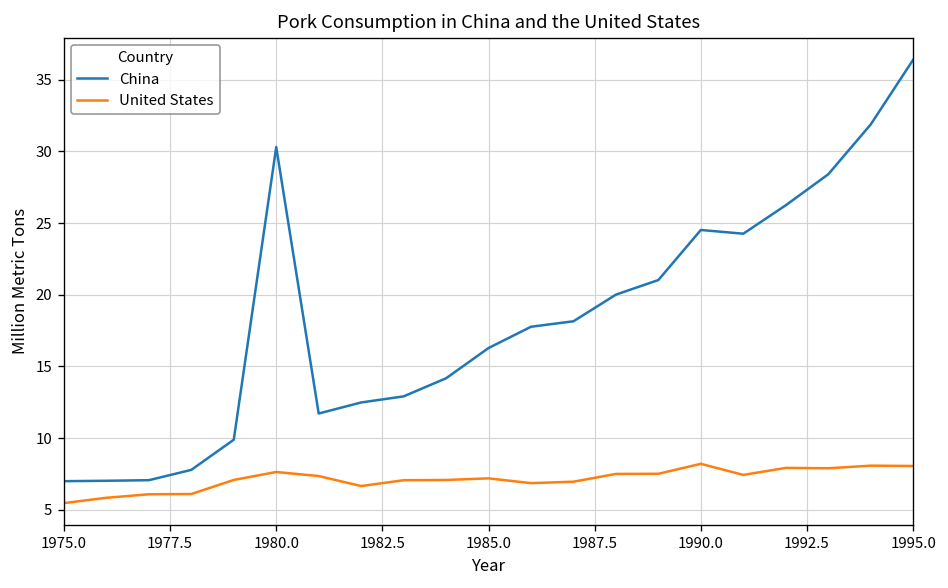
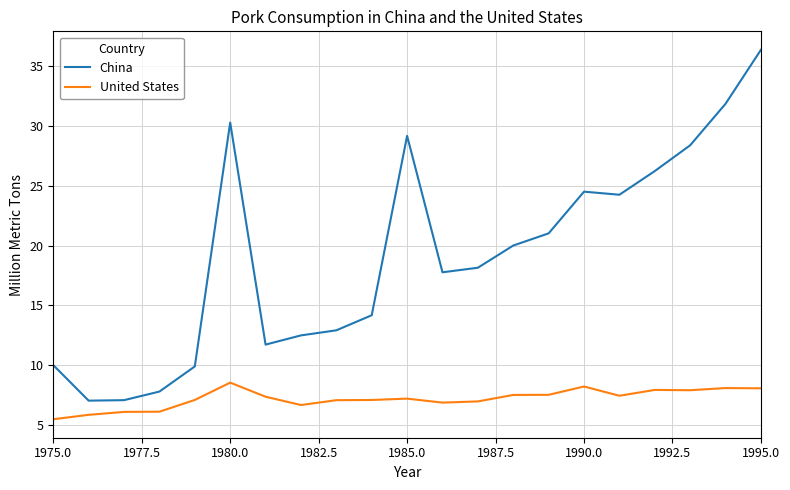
China, 1975.0: 7 -> 10
United States, 1980.0: 7.6 -> 8.5
China, 1985.0: 16.3 -> 29.2
